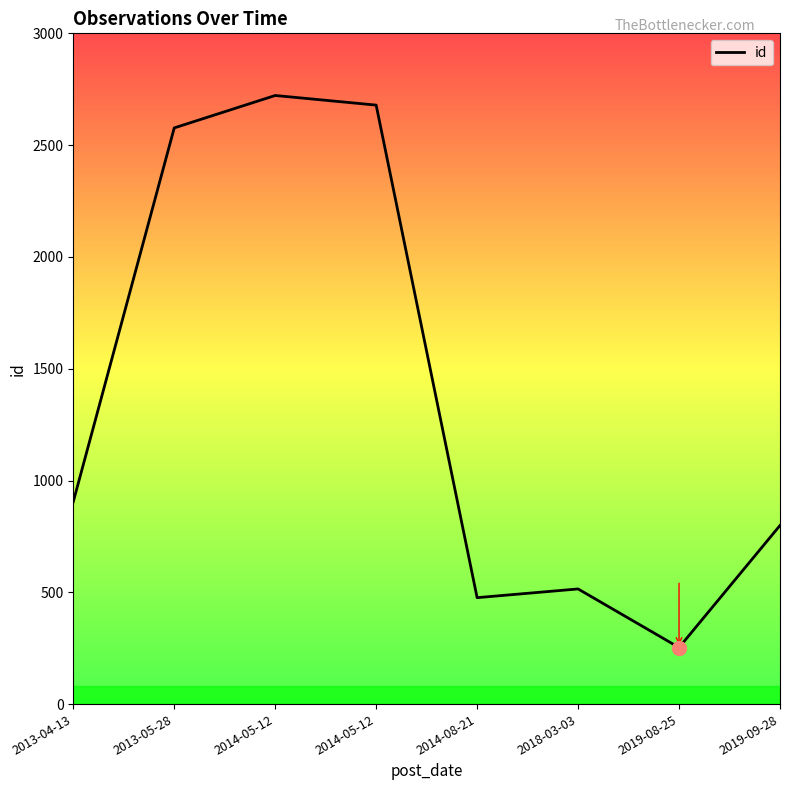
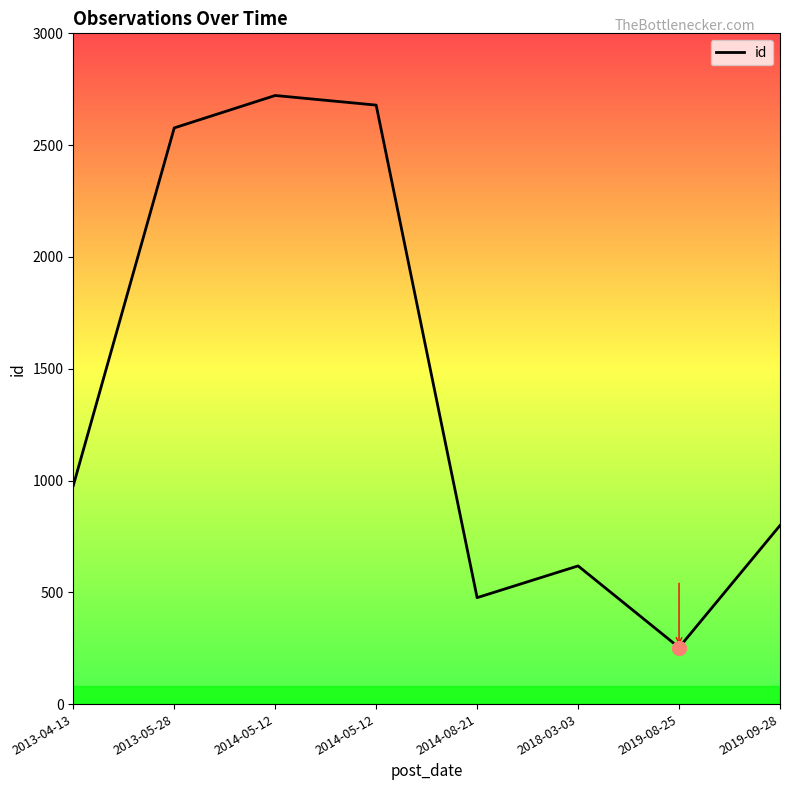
id, 2013-04-13: 910 -> 980
id, 2018-03-03: 520 -> 620
